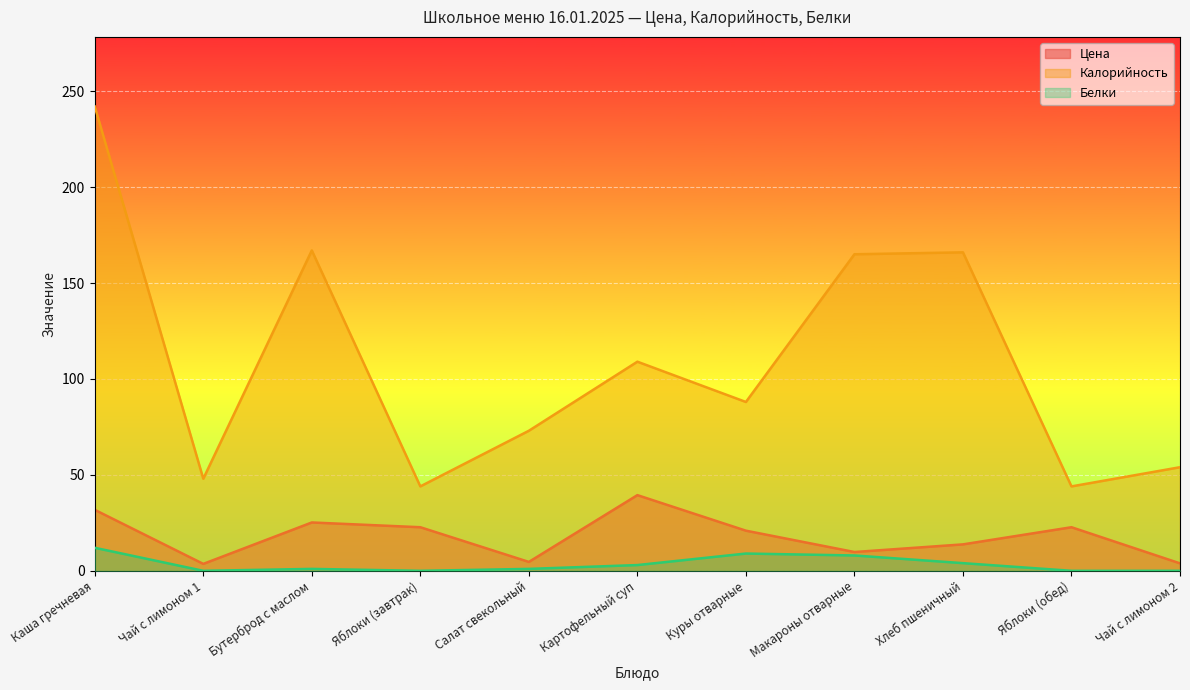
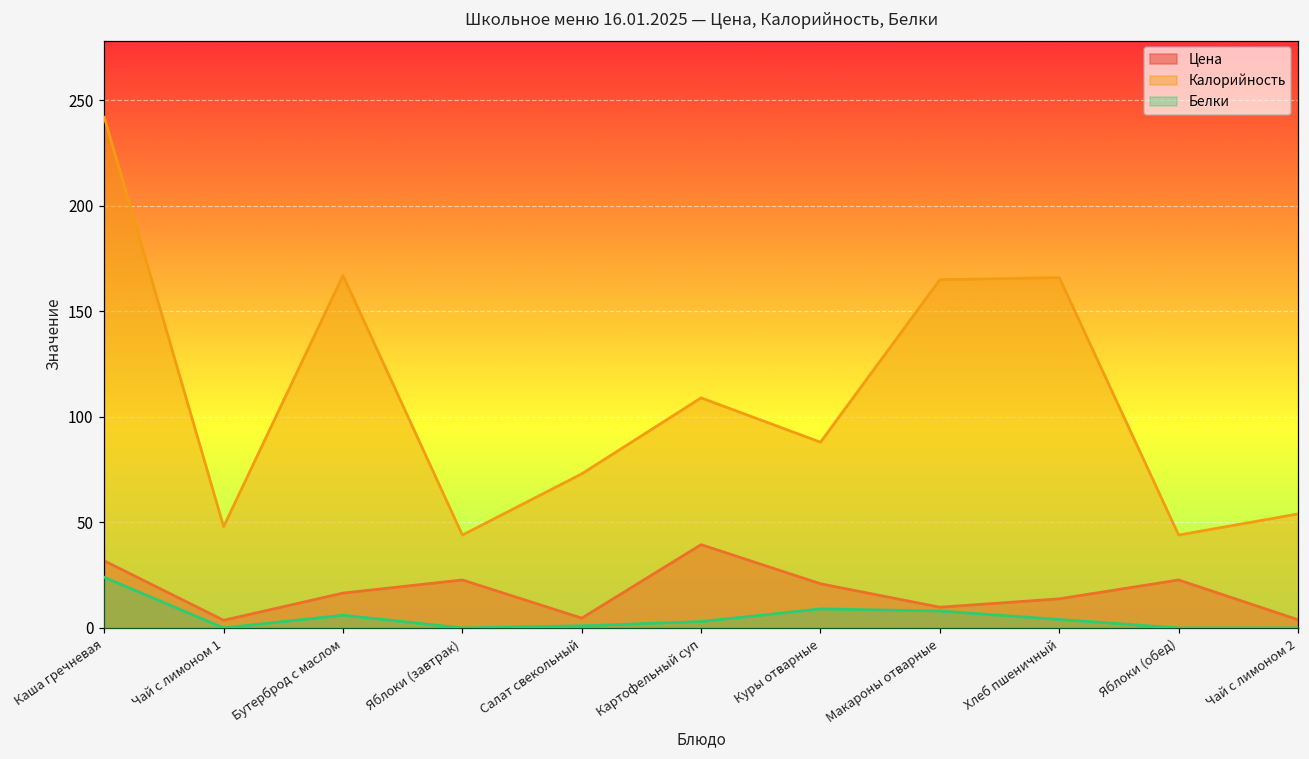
Белки, Каша гречневая: 12 -> 24
Цена, Бутерброд с маслом: 25 -> 17
Белки, Бутерброд с маслом: 1 -> 6
